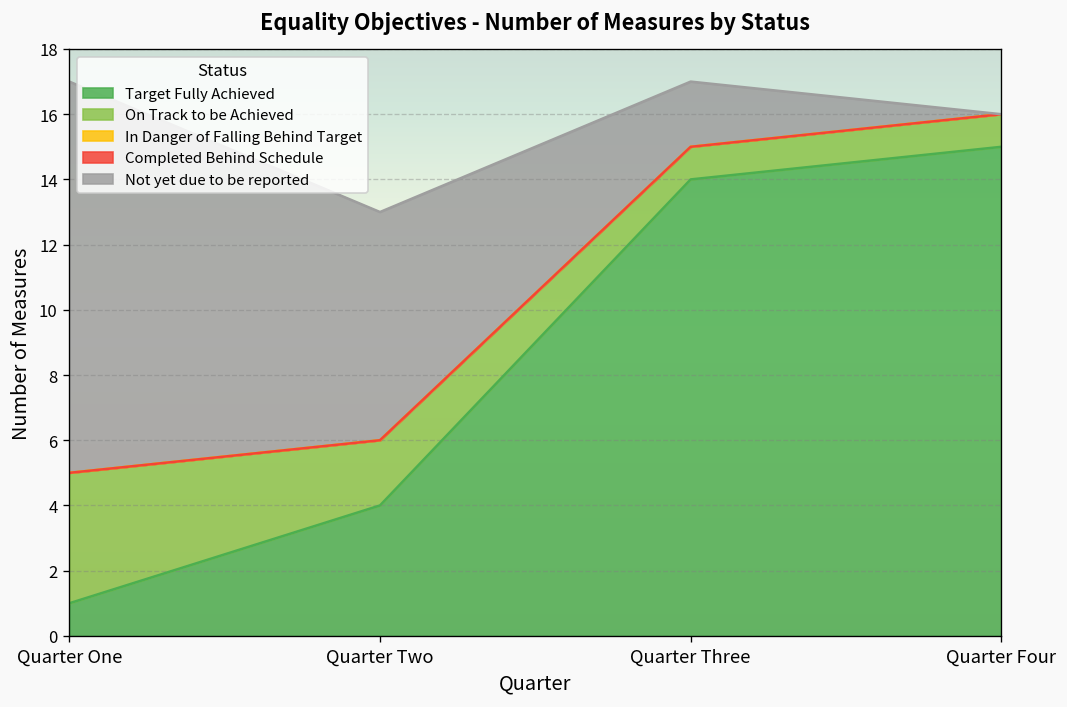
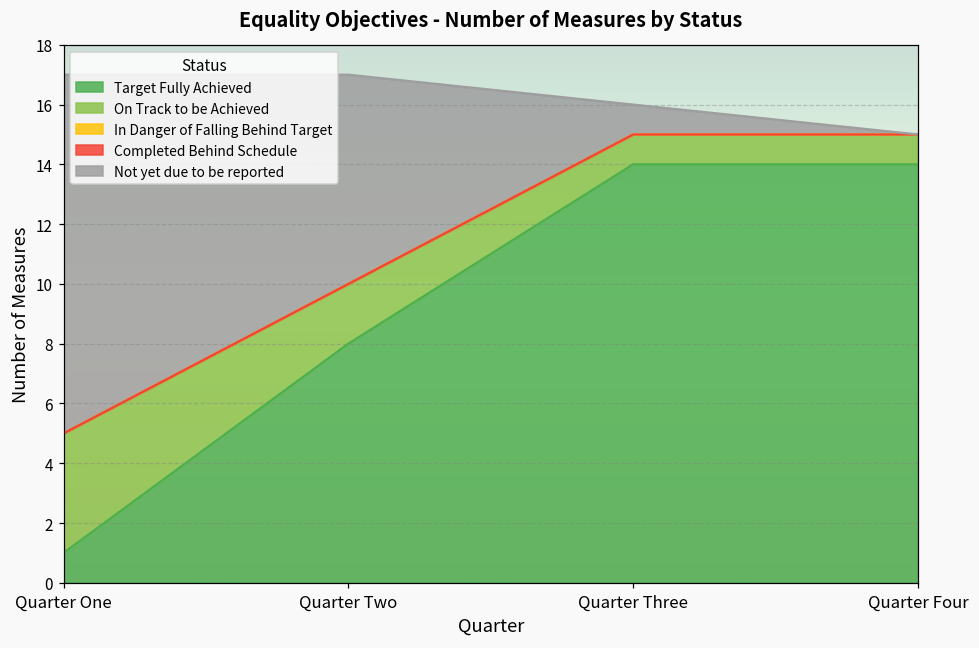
Target Fully Achieved, Quarter Two: 4 -> 8
Not yet due to be reported, Quarter Three: 2 -> 1
Target Fully Achieved, Quarter Four: 15 -> 14
